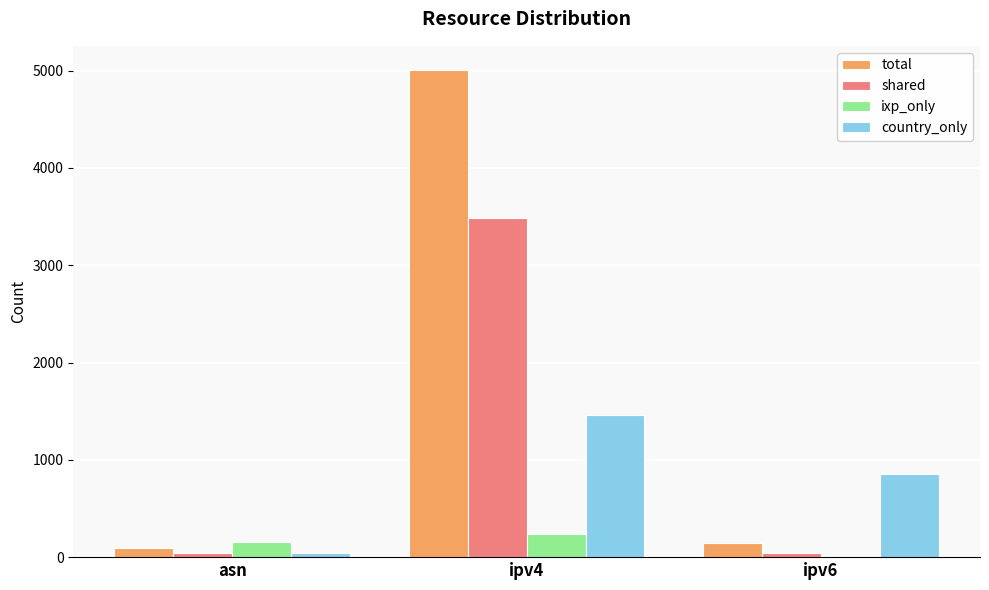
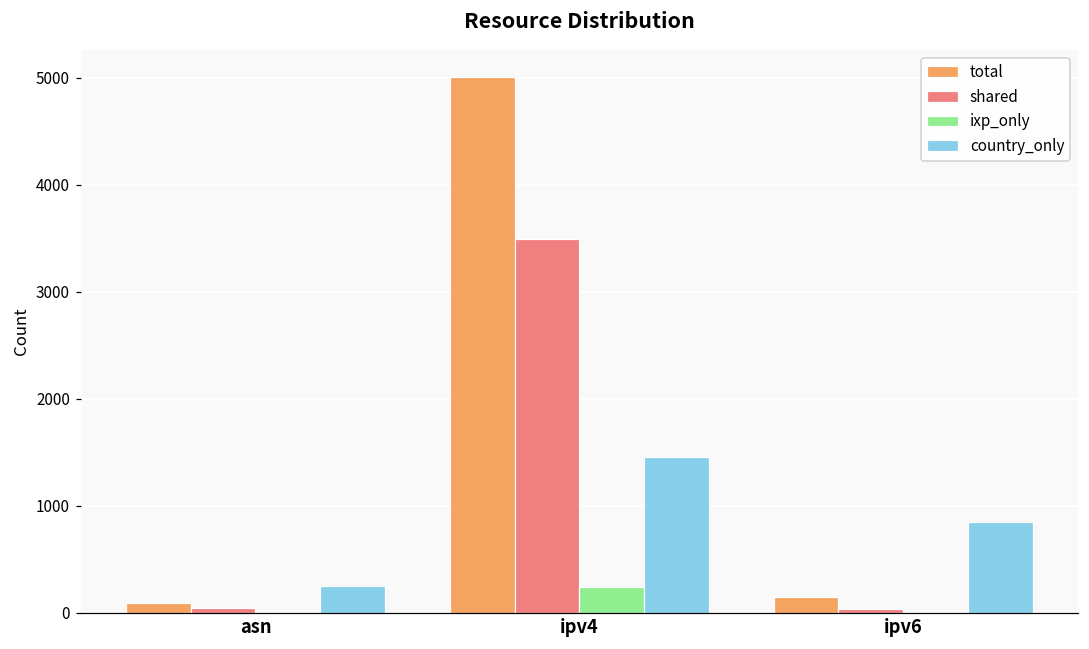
ixp_only, asn: 200 -> 0
country_only, asn: 0 -> 300
